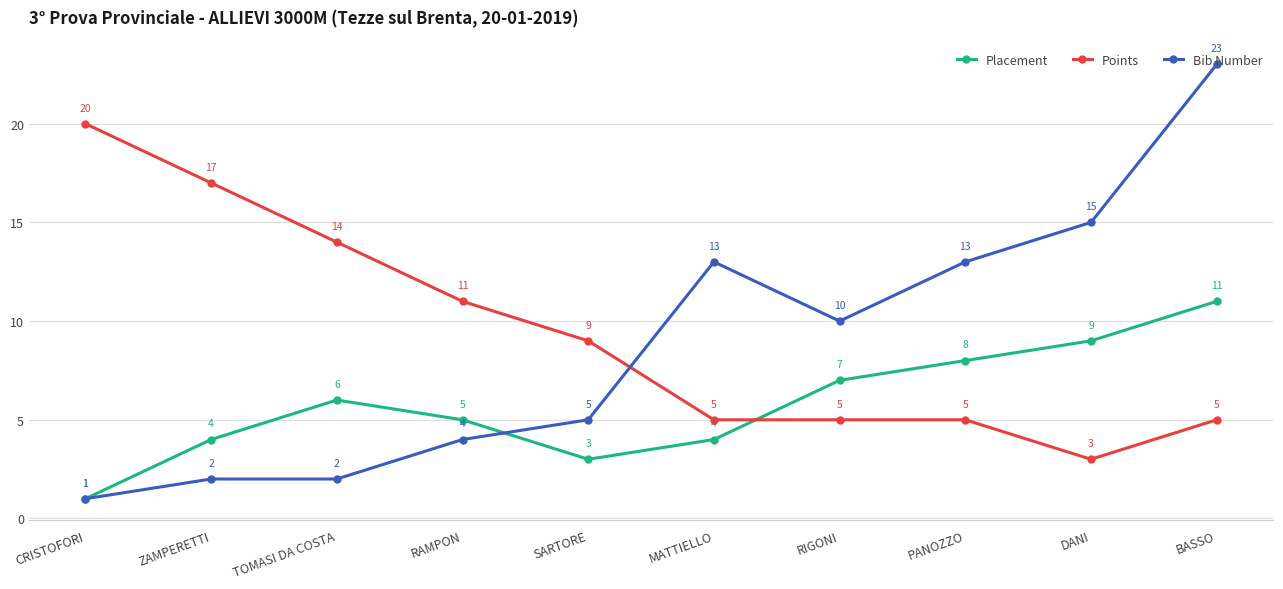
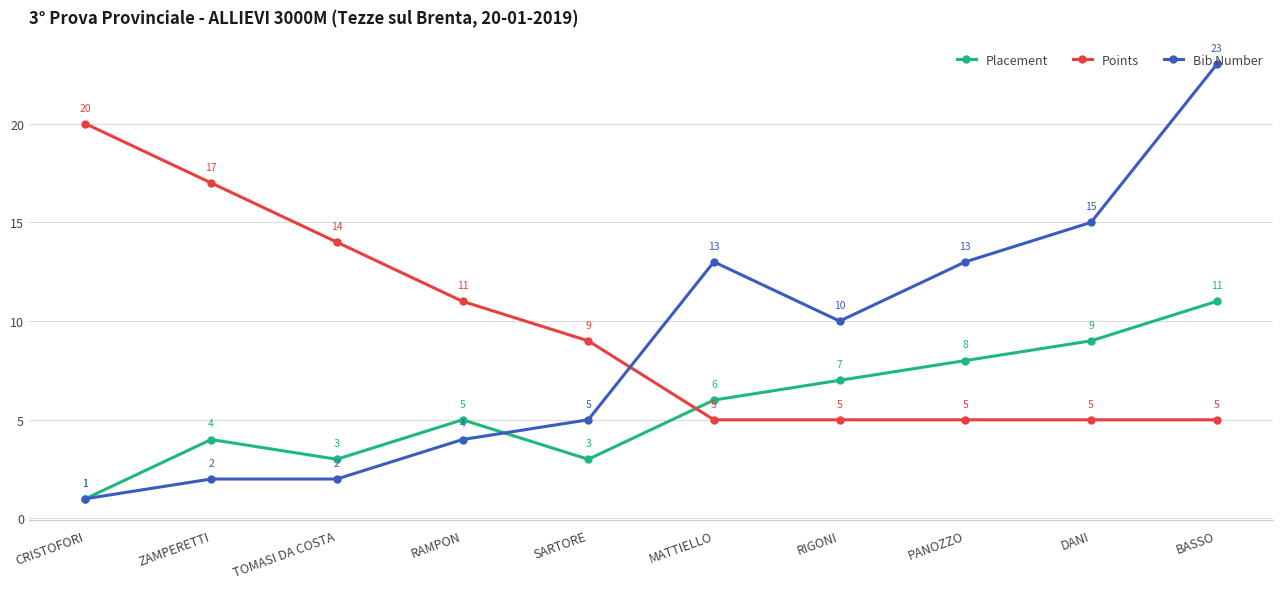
Placement, TOMASI DA COSTA: 6 -> 3
Placement, MATTIELLO: 4 -> 6
Points, DANI: 3 -> 5
